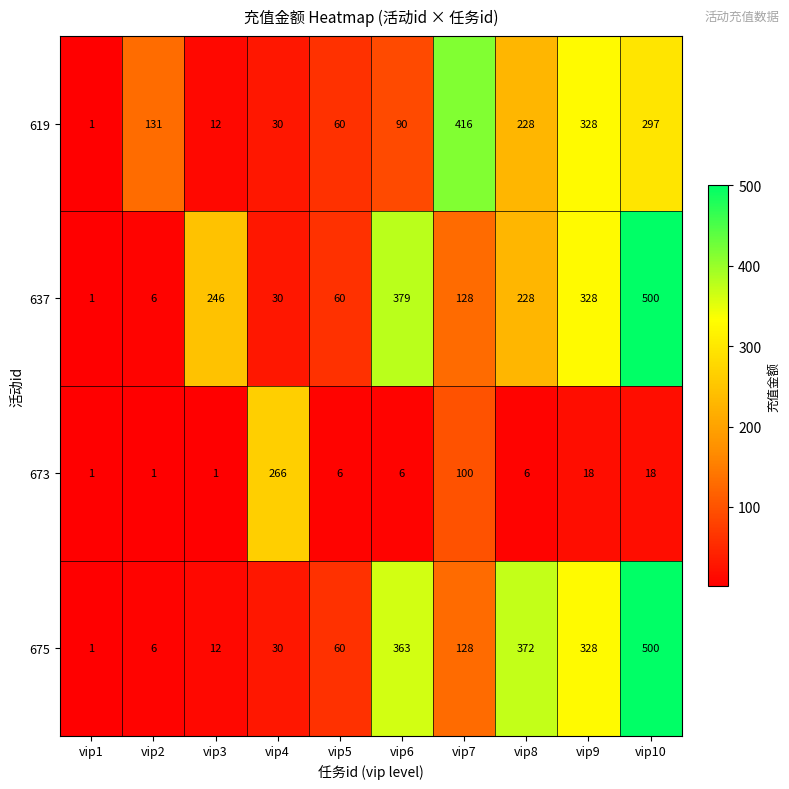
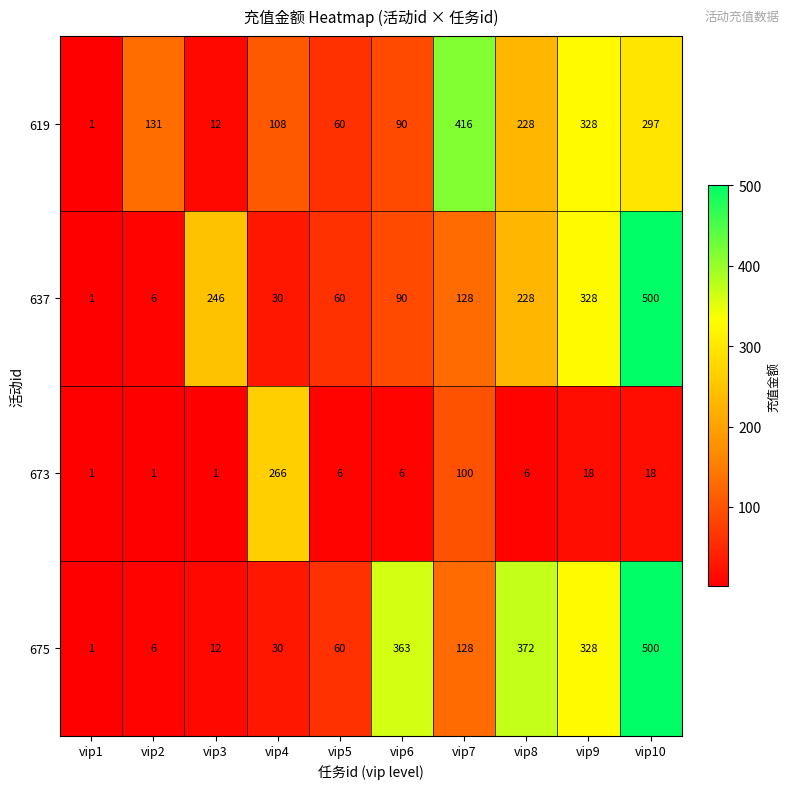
619, vip4: 30 -> 108
637, vip6: 379 -> 90
